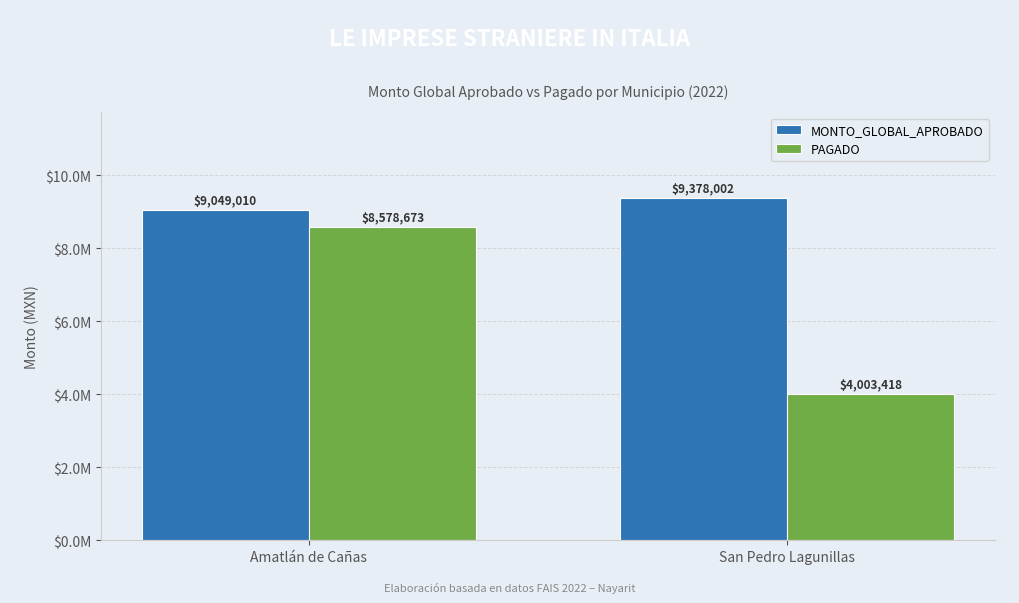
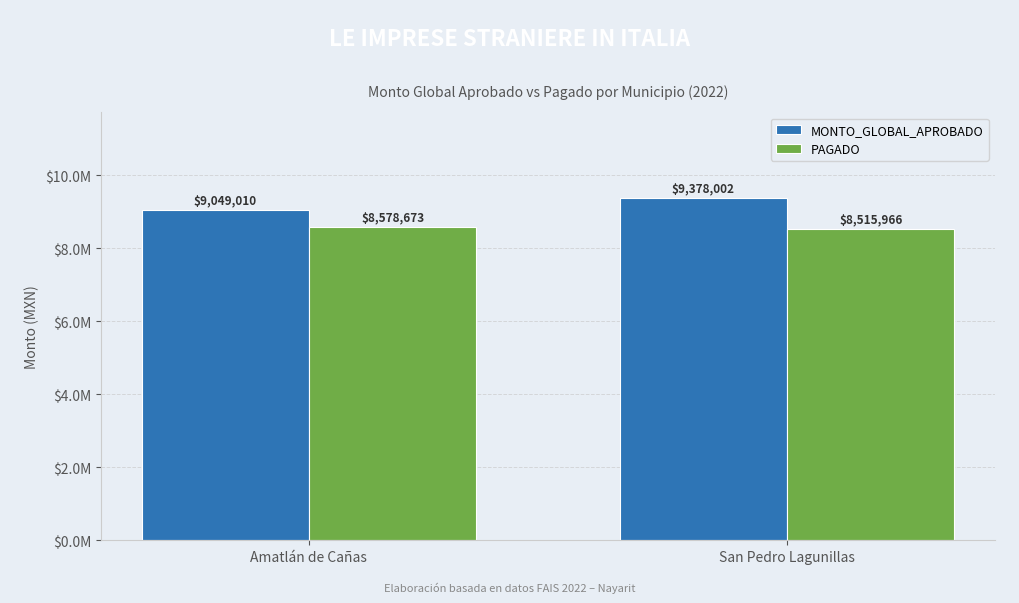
PAGADO, San Pedro Lagunillas: $4,003,418 -> $8,515,966
